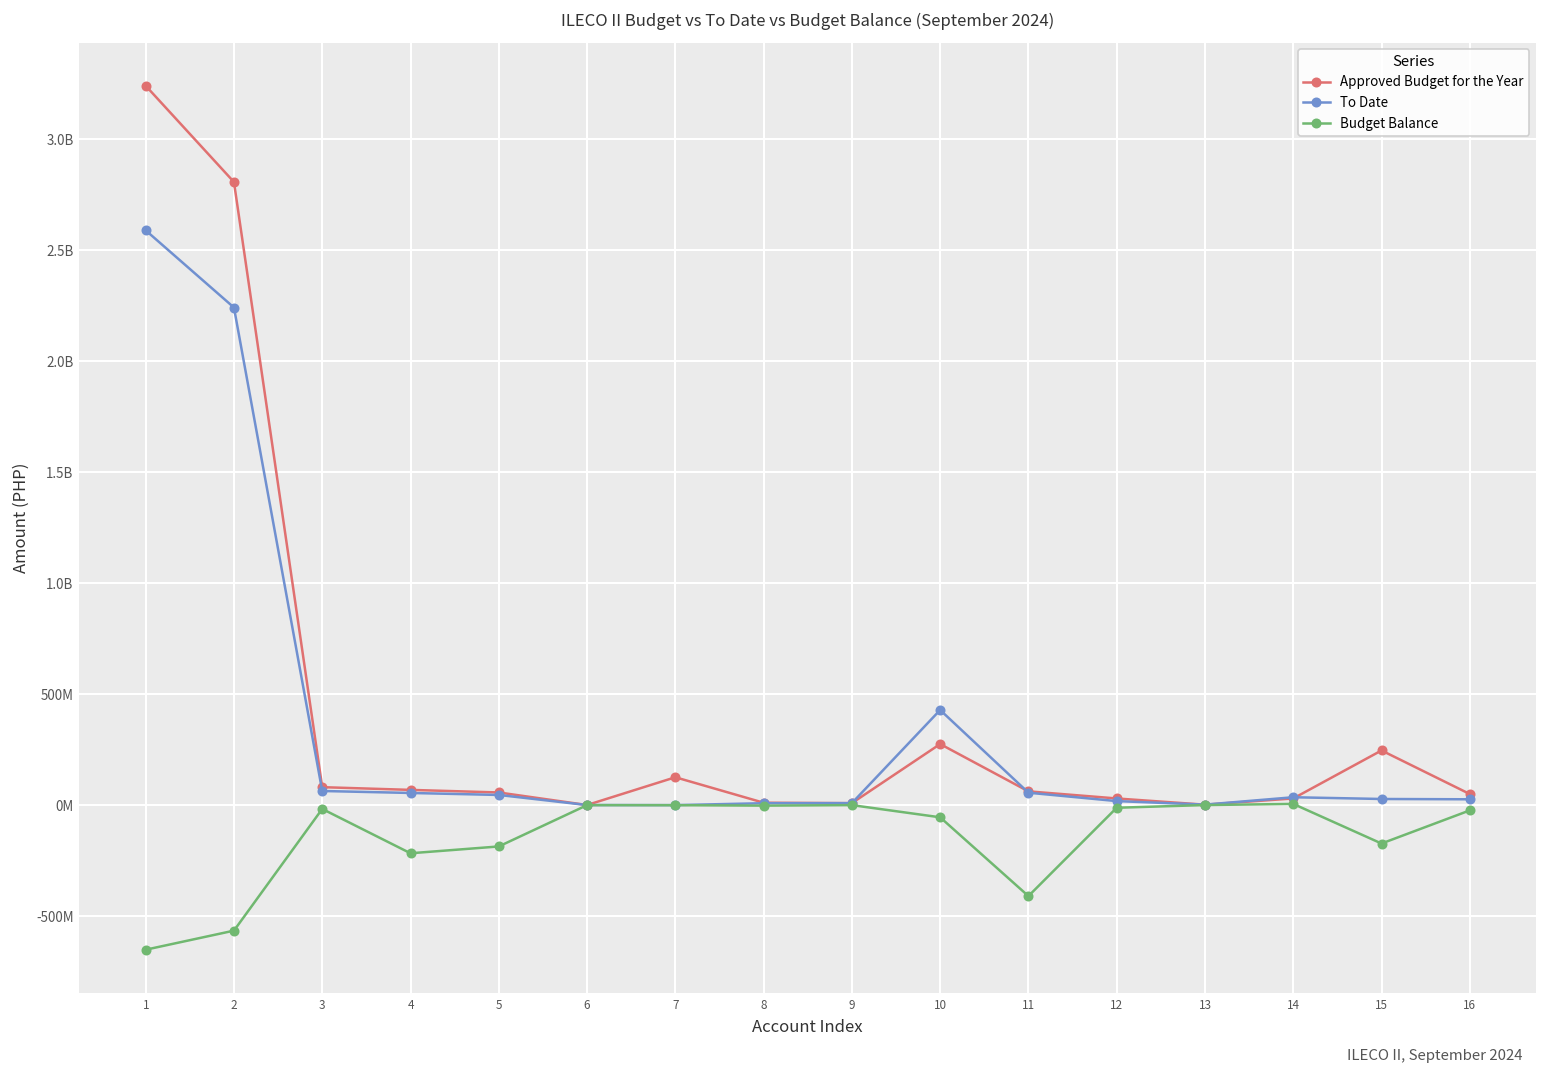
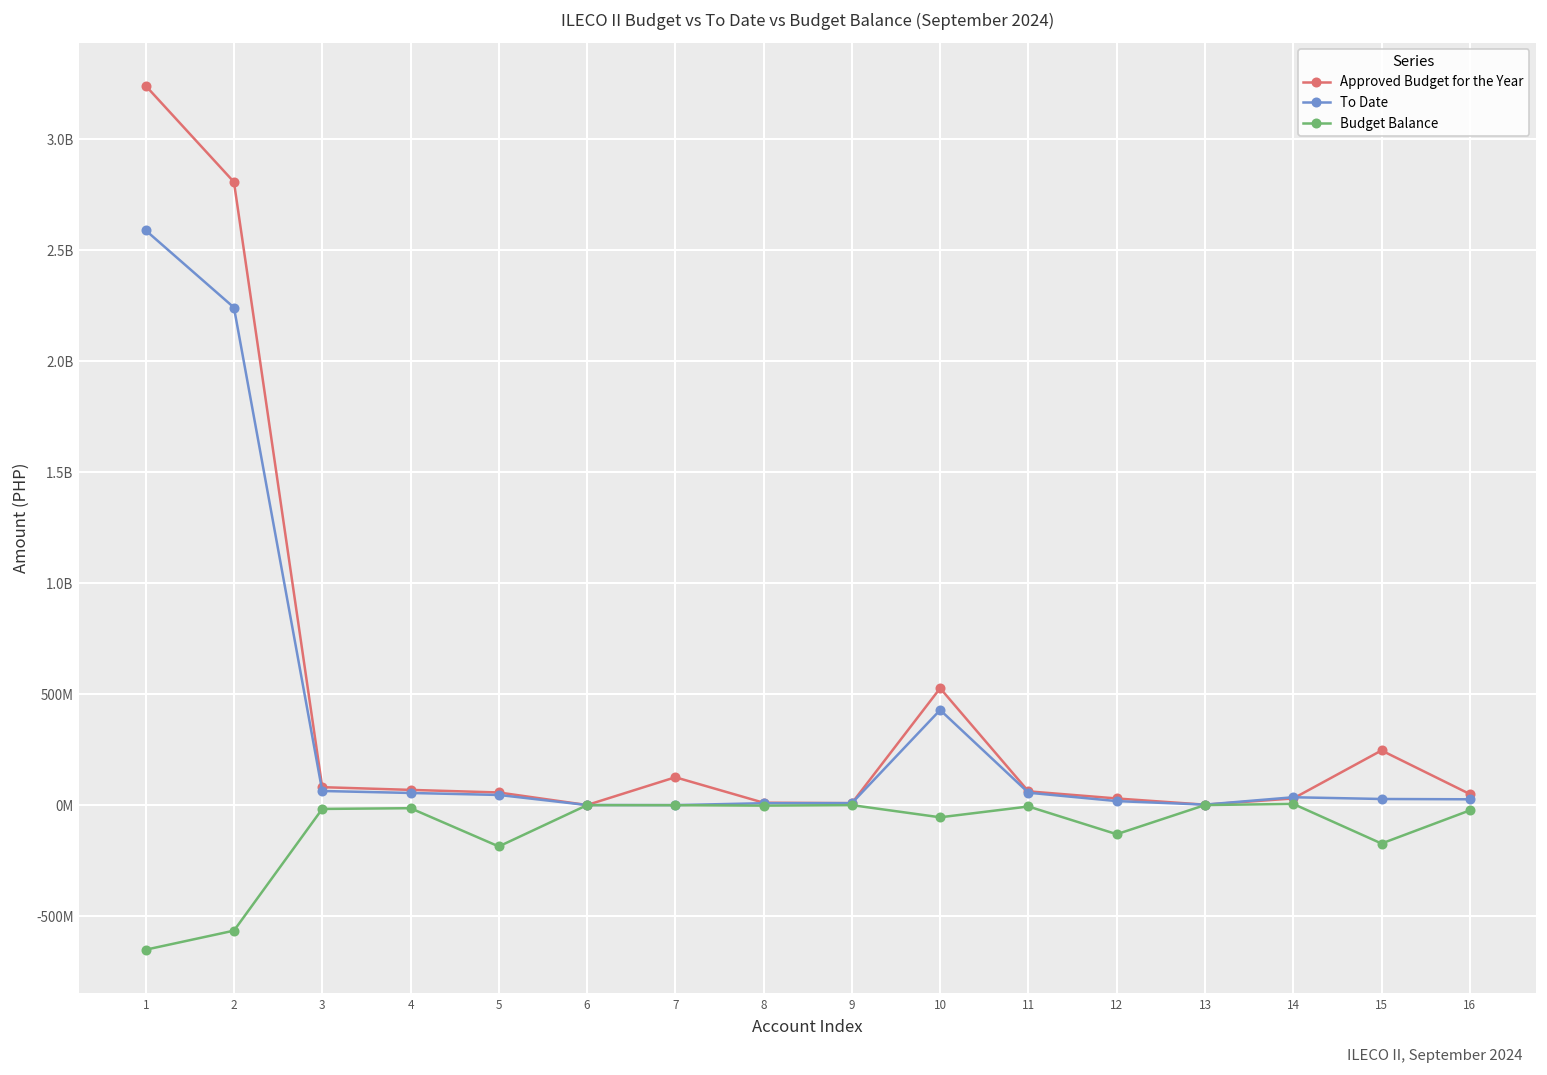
Budget Balance, 4: -220000000 -> -10000000
Approved Budget for the Year, 10: 280000000 -> 530000000
Budget Balance, 11: -410000000 -> -10000000
Budget Balance, 12: -10000000 -> -130000000
